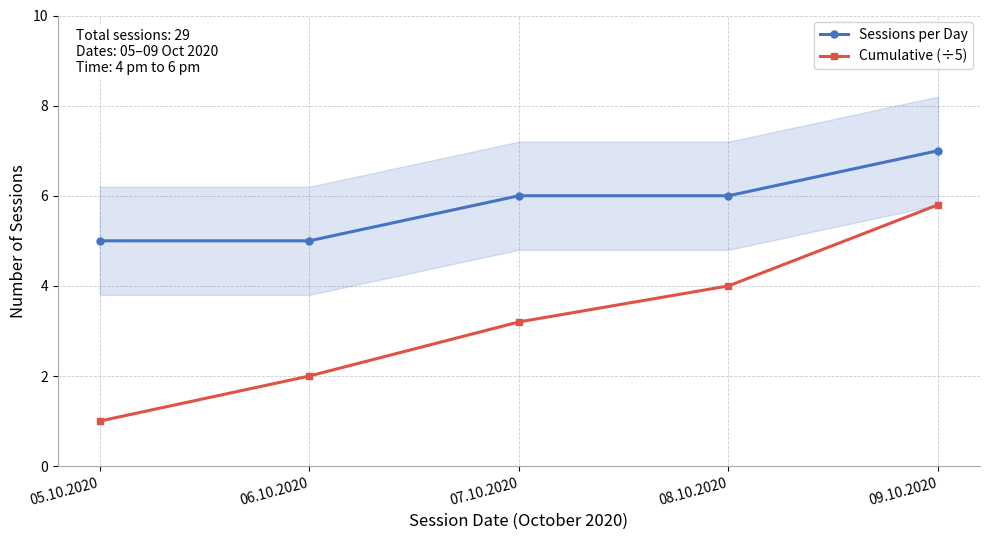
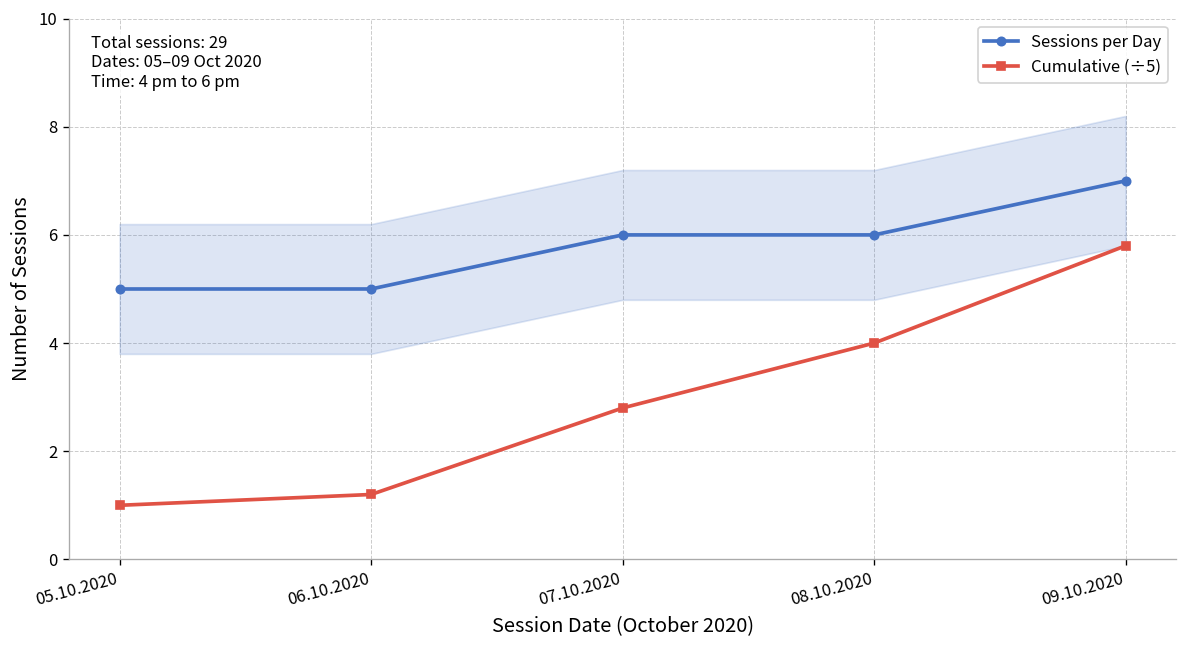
Cumulative (÷5), 06.10.2020: 2.0 -> 1.2
Cumulative (÷5), 07.10.2020: 3.2 -> 2.8
